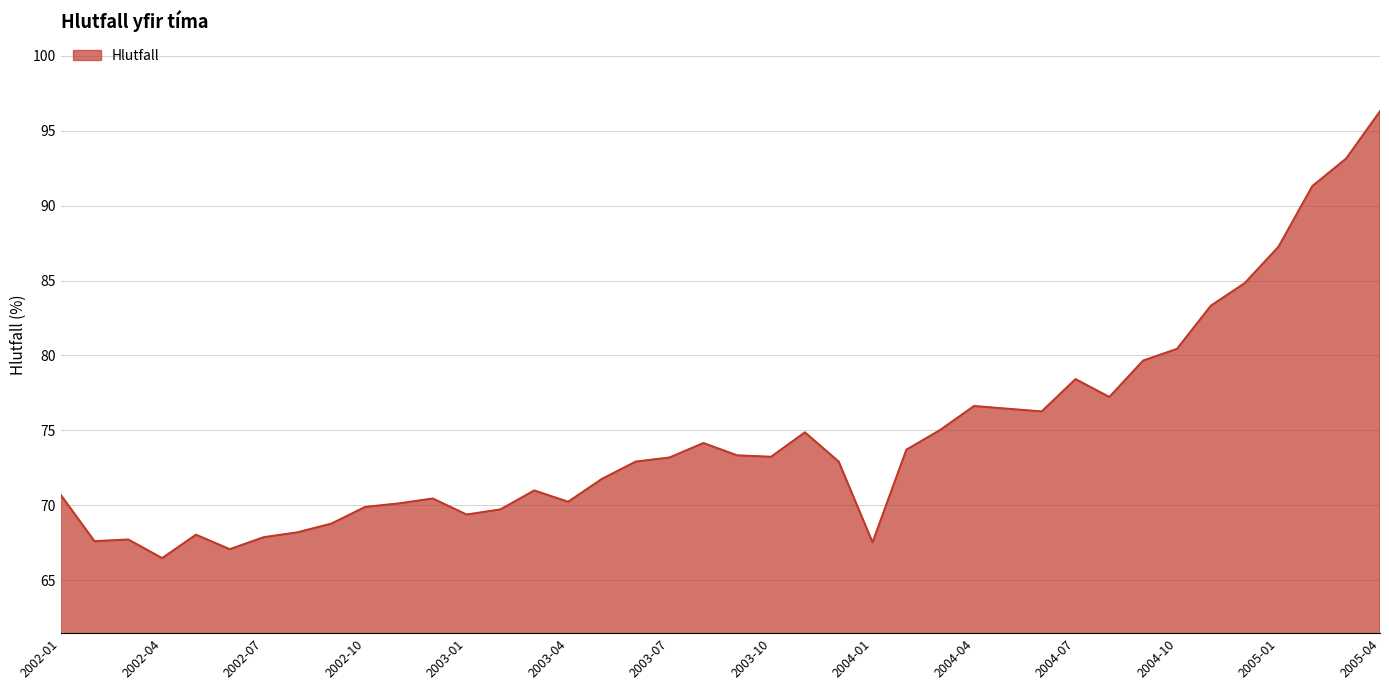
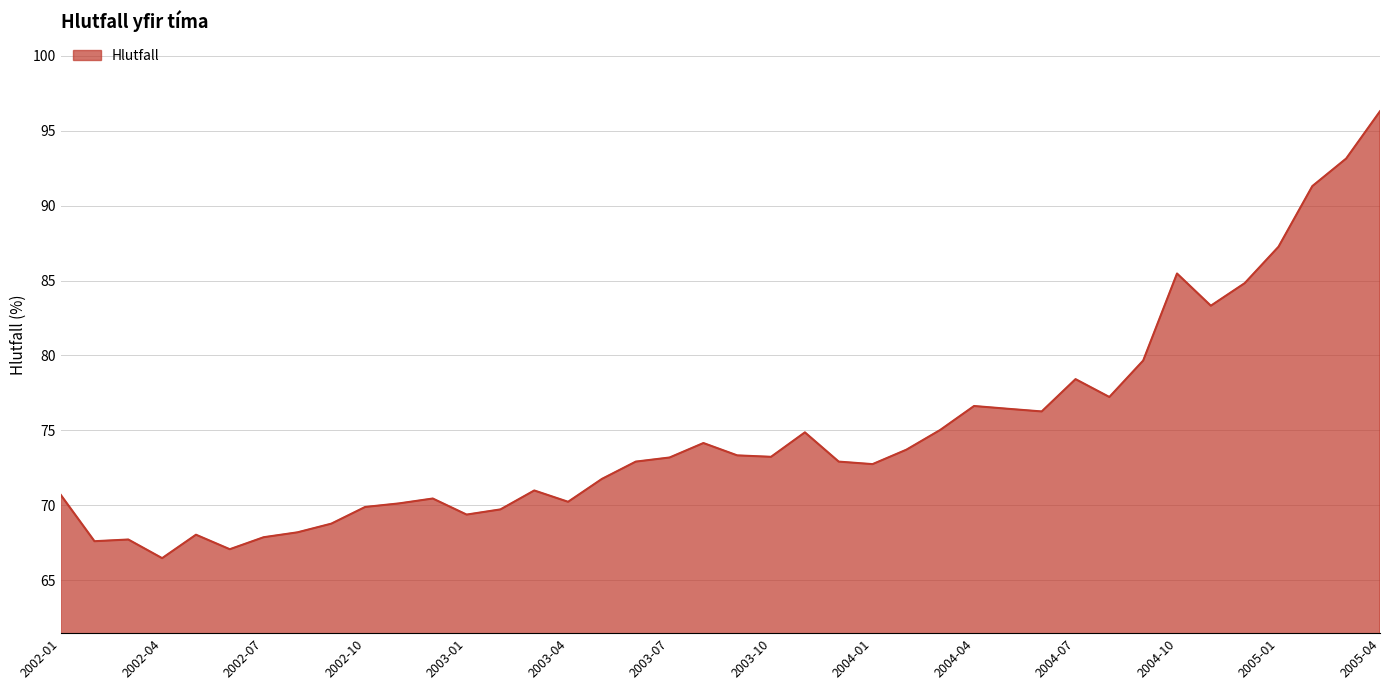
2004-01: 67.5 -> 72.8
2004-10: 80.4 -> 85.5
